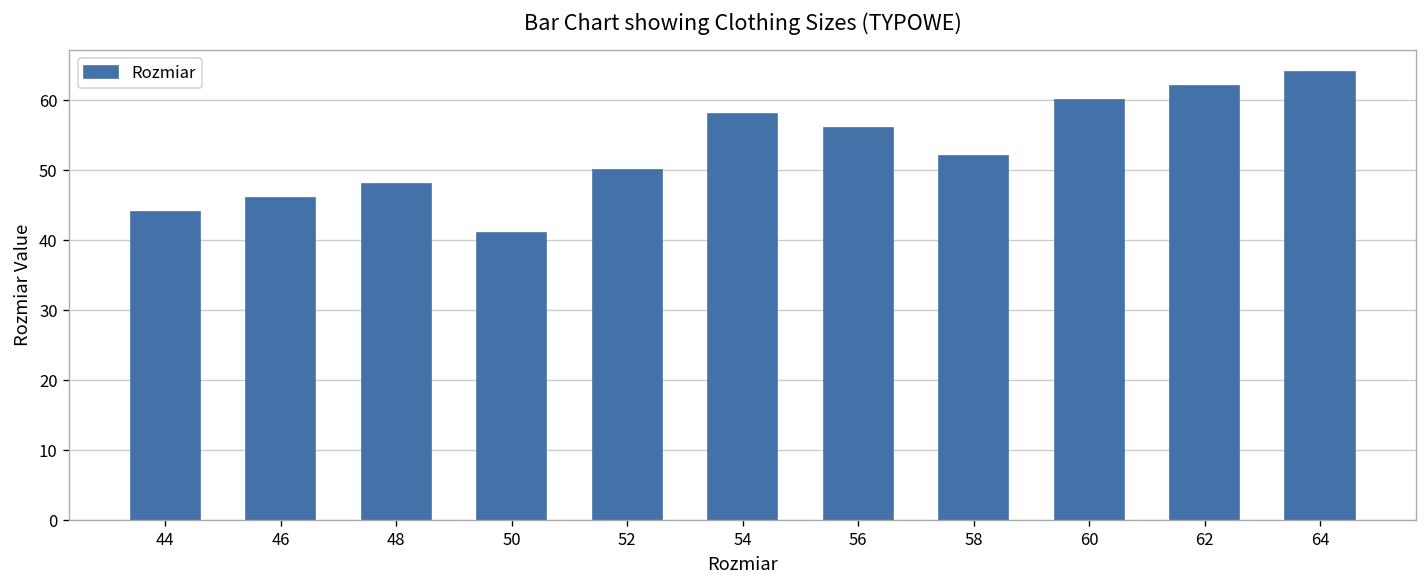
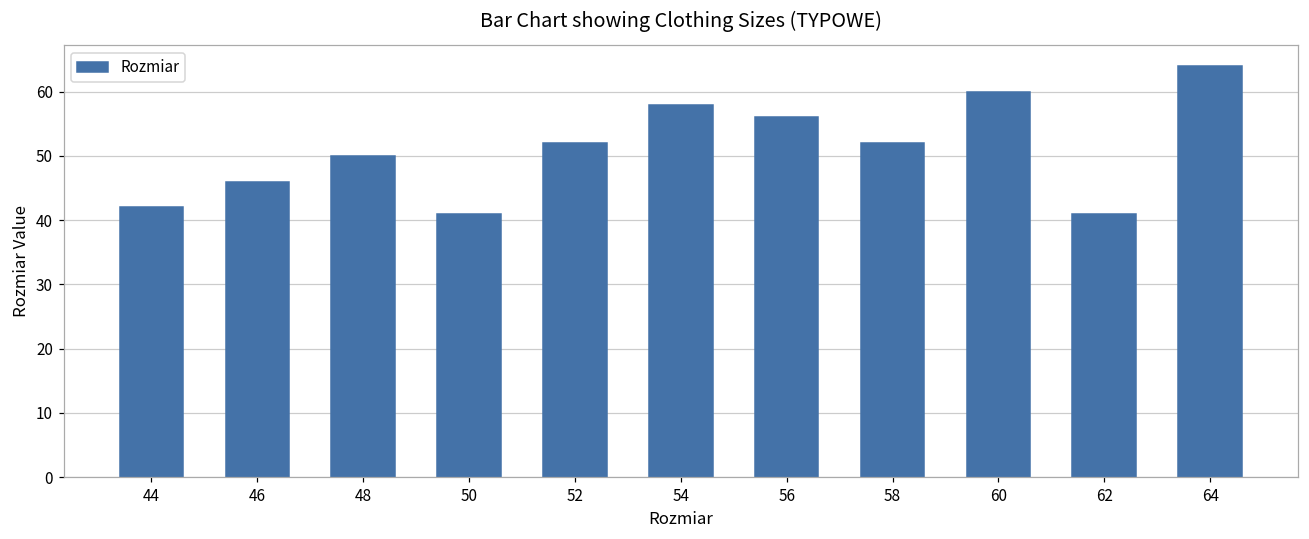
44: 44 -> 42
48: 48 -> 50
52: 50 -> 52
62: 62 -> 41
